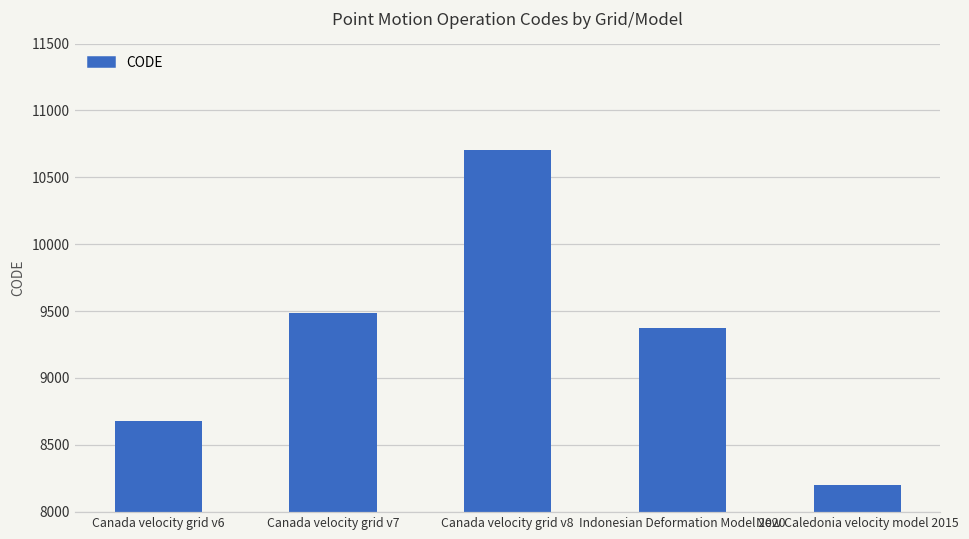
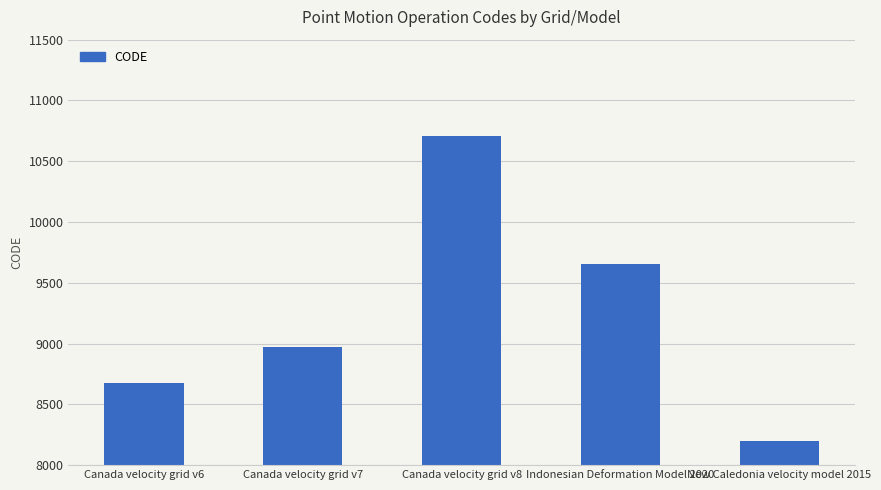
Canada velocity grid v7: 9480 -> 8970
Indonesian Deformation Model 2020: 9380 -> 9660
